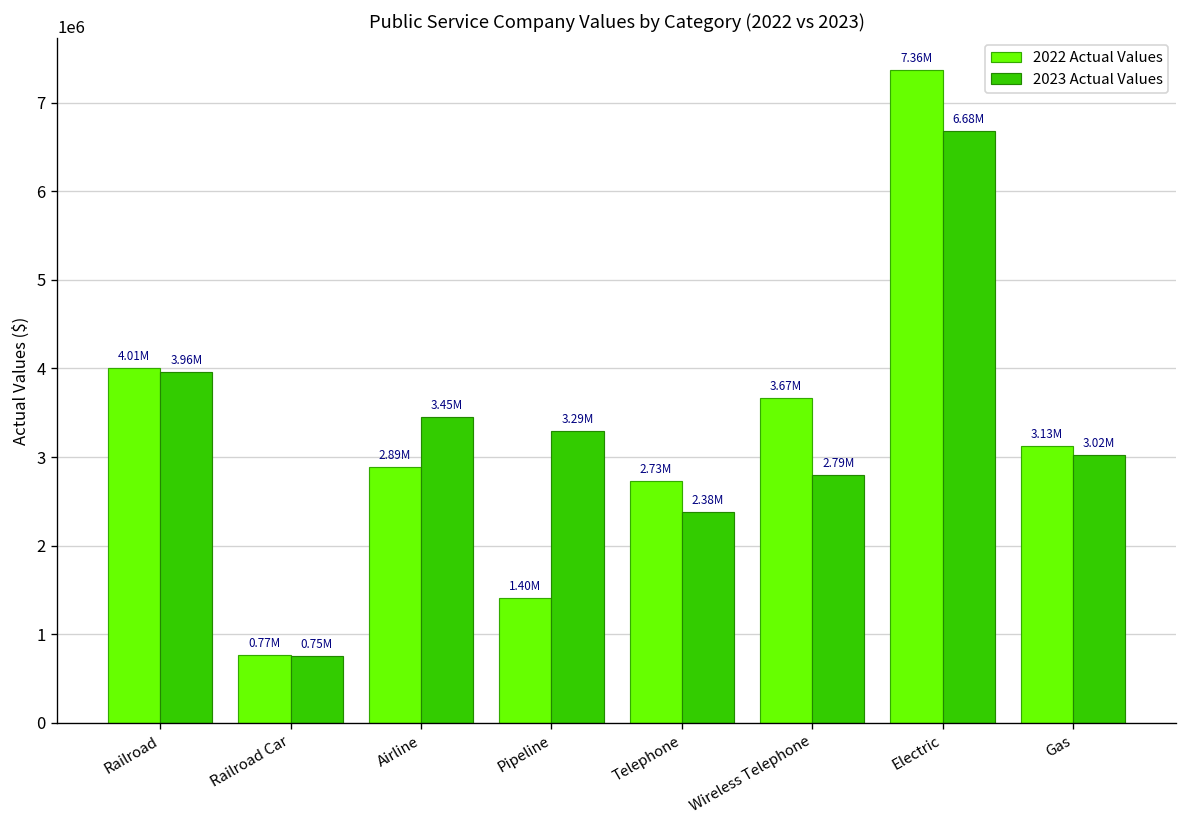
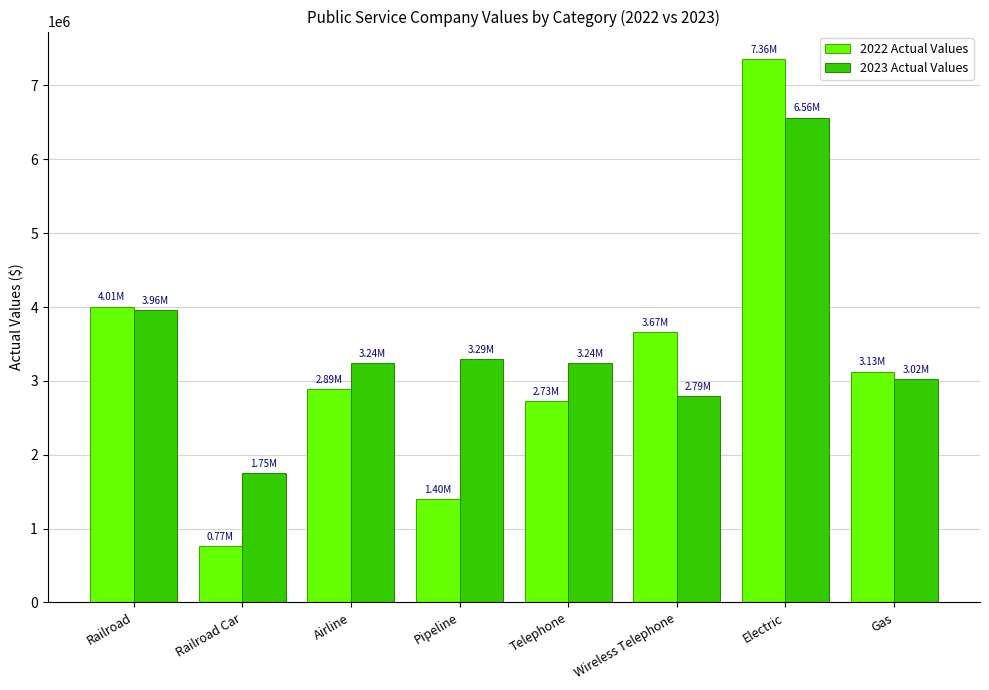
2023 Actual Values, Railroad Car: 0.75M -> 1.75M
2023 Actual Values, Airline: 3.45M -> 3.24M
2023 Actual Values, Telephone: 2.38M -> 3.24M
2023 Actual Values, Electric: 6.68M -> 6.56M
